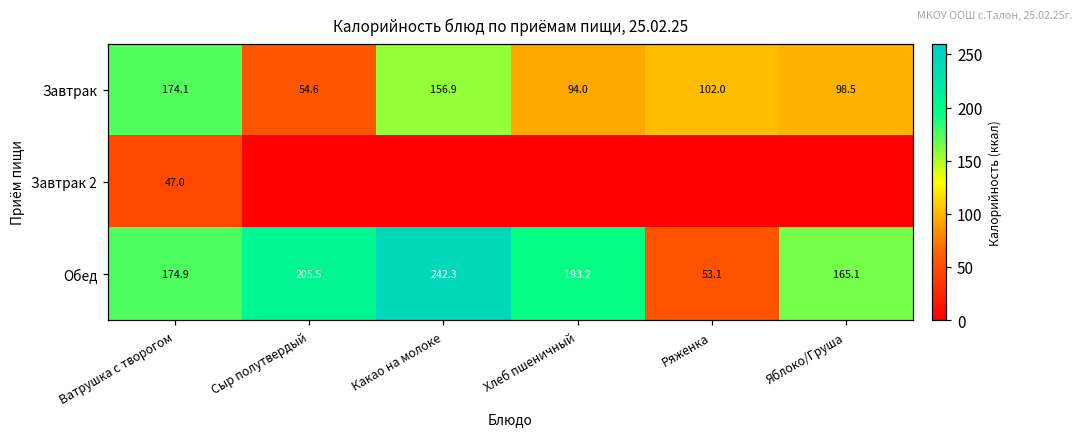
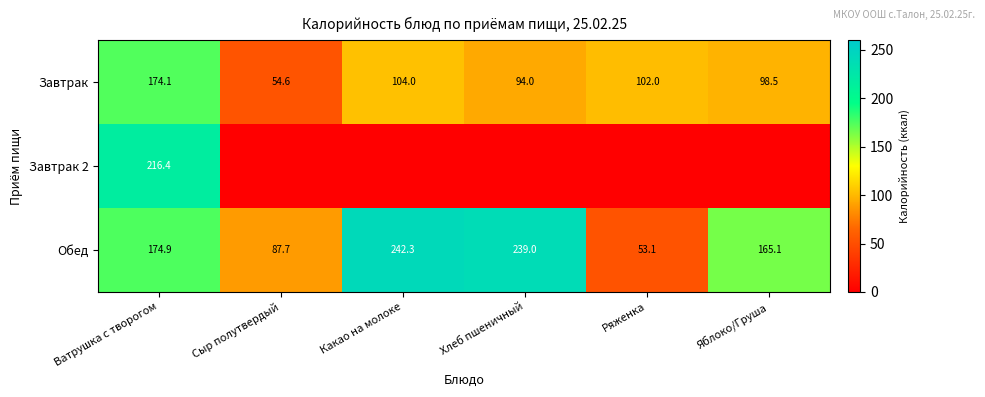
Завтрак, Какао на молоке: 156.9 -> 104.0
Завтрак 2, Ватрушка с творогом: 47.0 -> 216.4
Обед, Сыр полутвердый: 205.5 -> 87.7
Обед, Хлеб пшеничный: 193.2 -> 239.0
